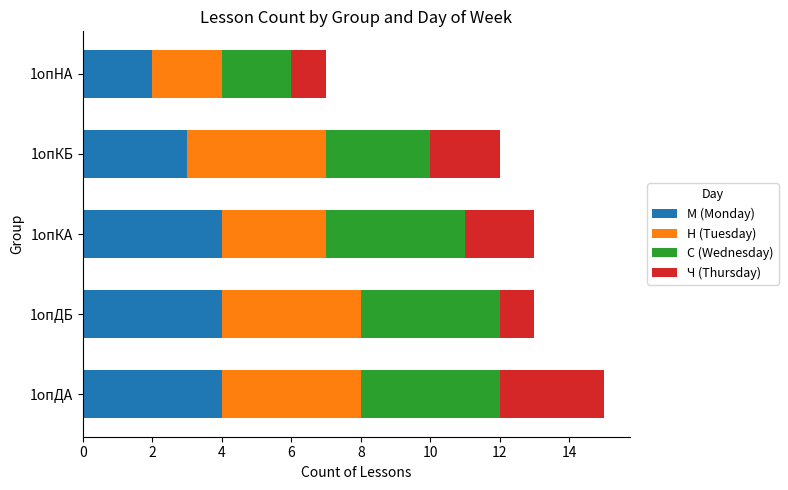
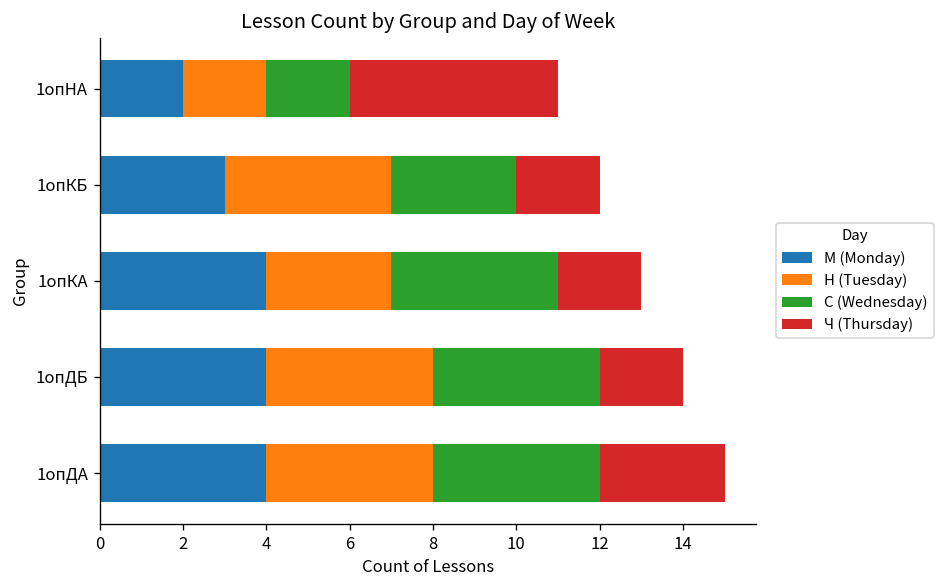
Ч (Thursday), 1опНА: 1 -> 5
Ч (Thursday), 1опДБ: 1 -> 2
